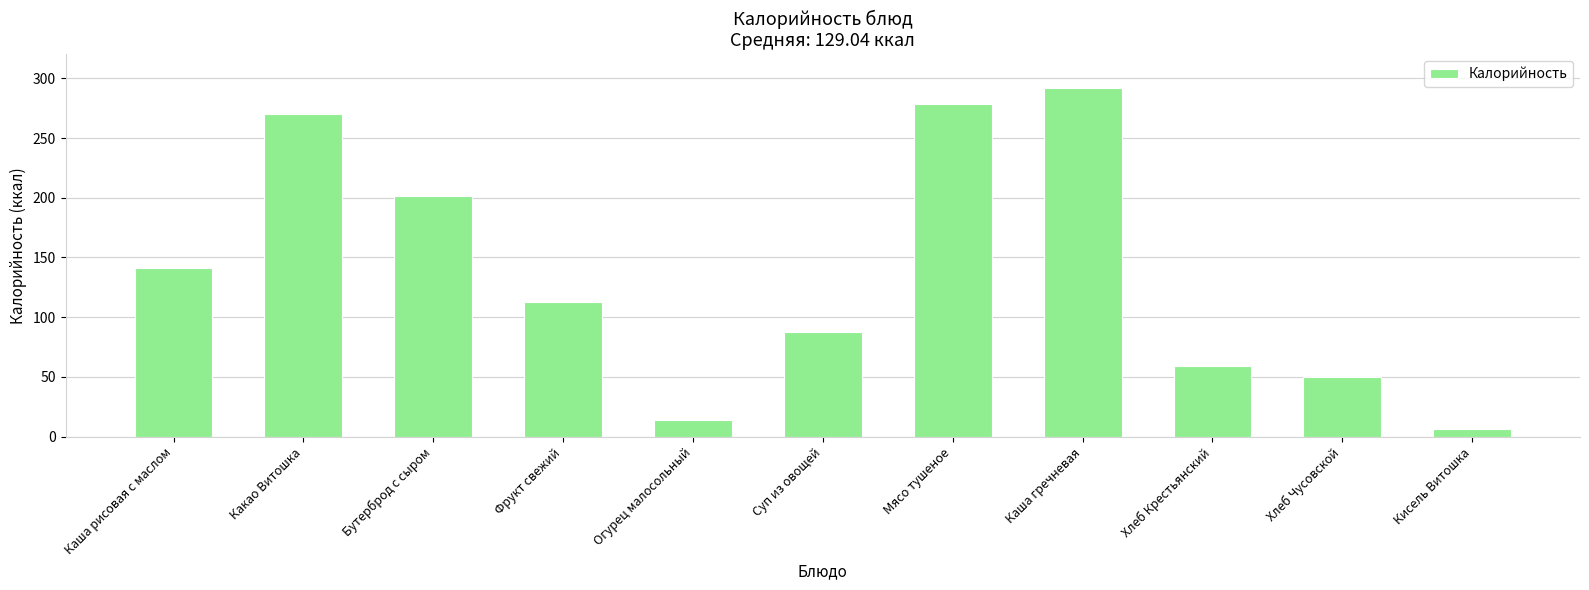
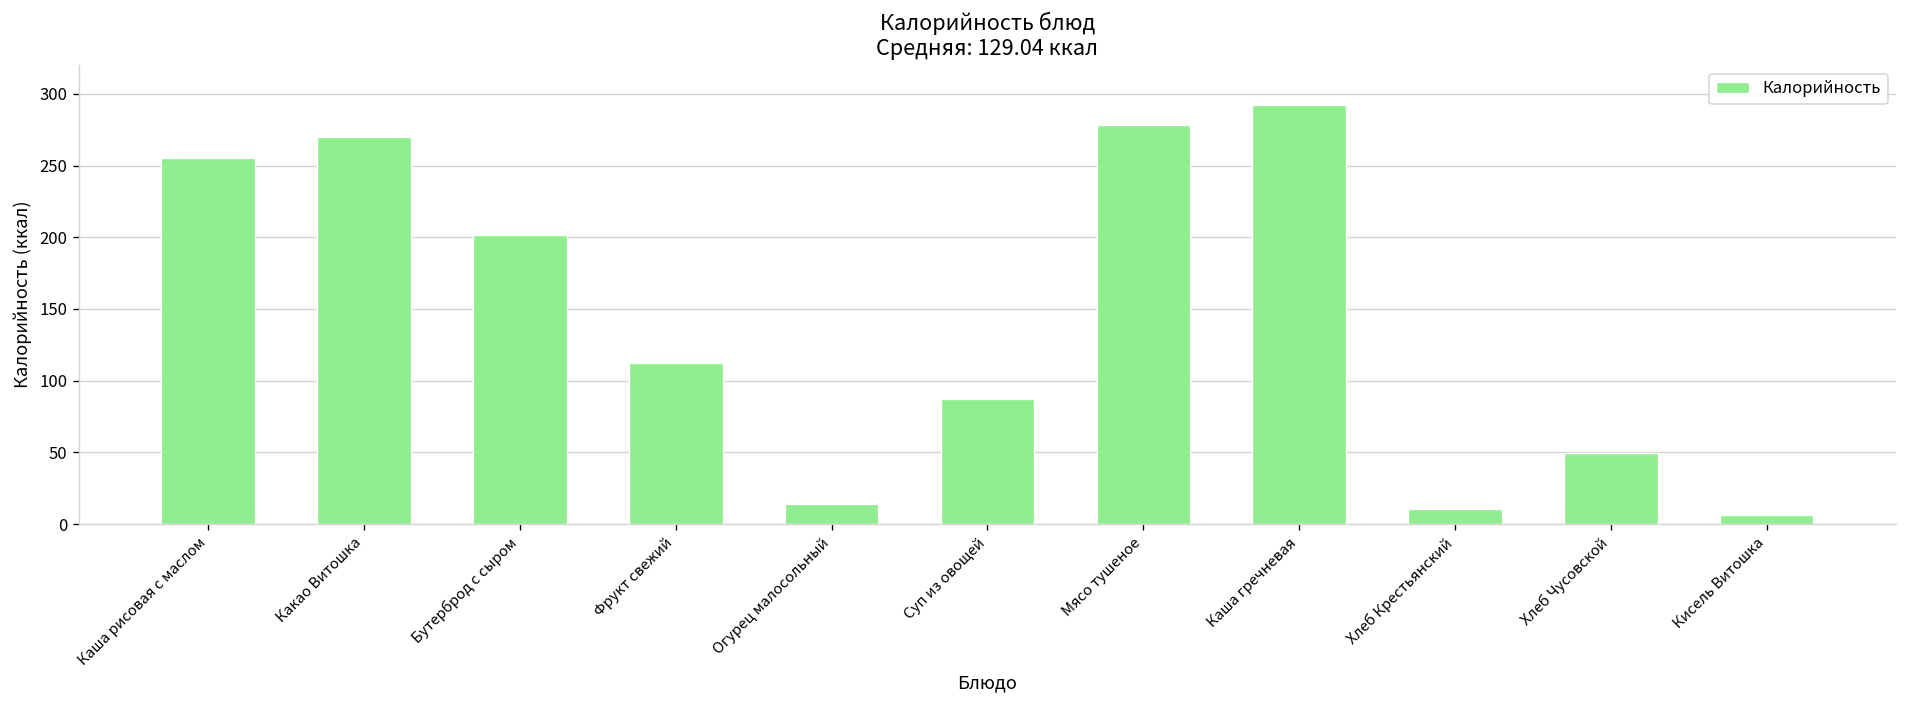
Каша рисовая с маслом: 141 -> 255
Хлеб Крестьянский: 60 -> 10
